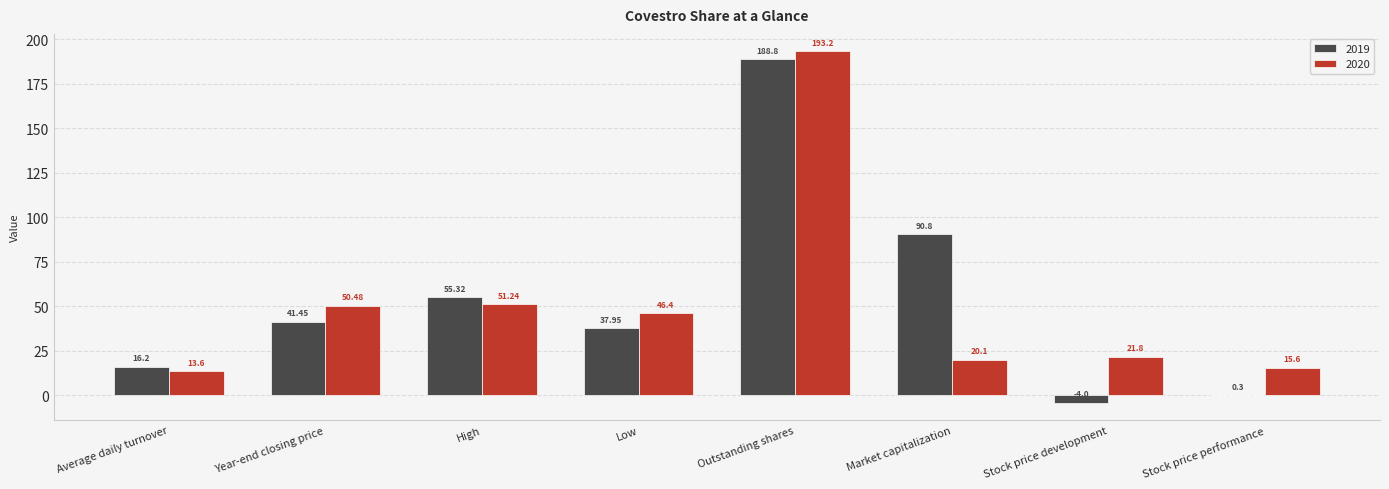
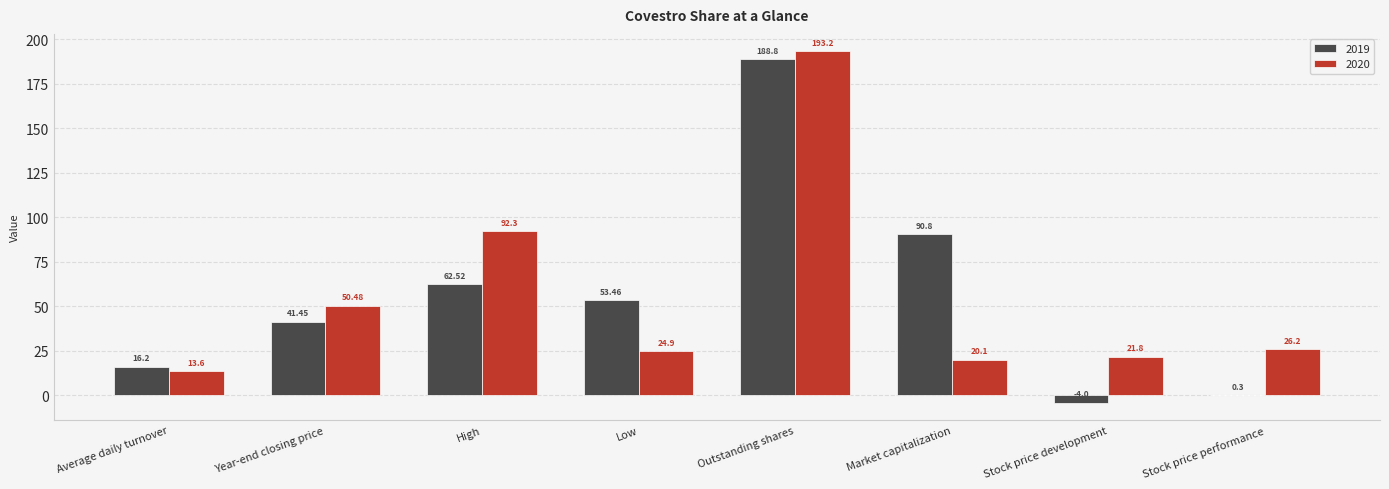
2019, High: 55.32 -> 62.52
2020, High: 51.24 -> 92.3
2019, Low: 37.95 -> 53.46
2020, Low: 46.4 -> 24.9
2020, Stock price performance: 15.6 -> 26.2
